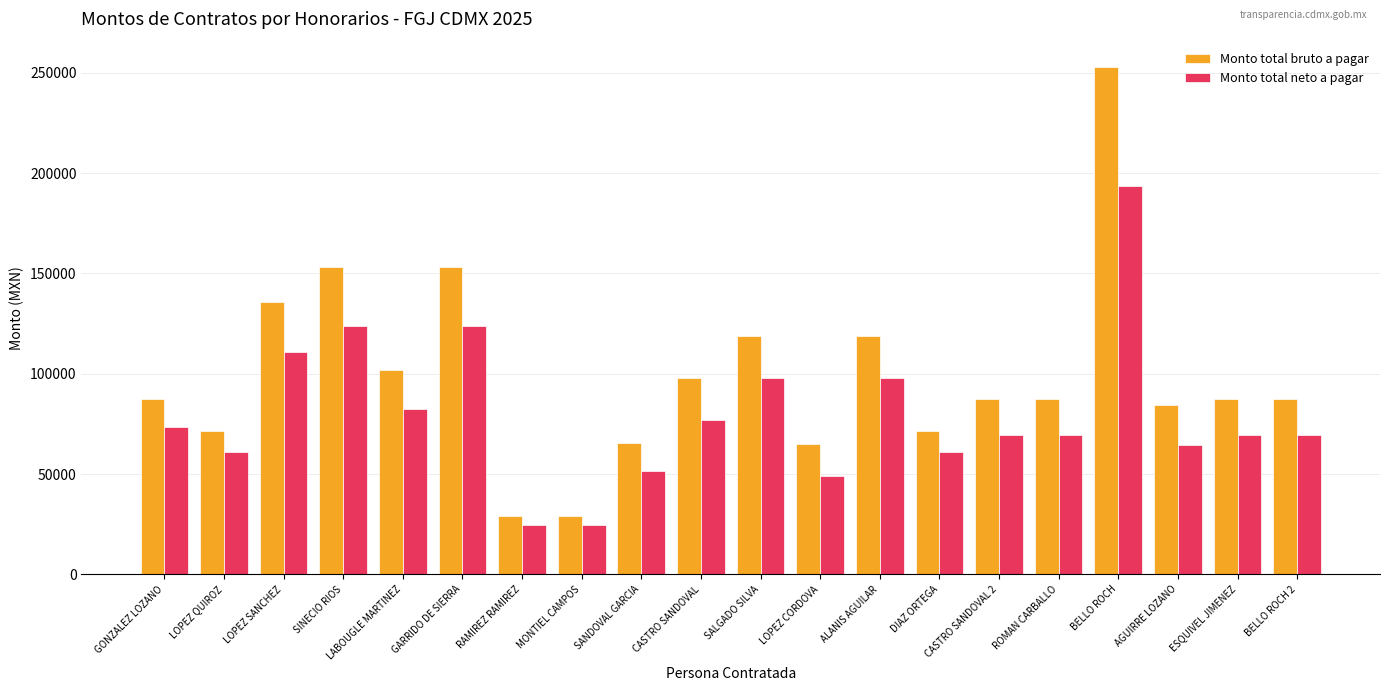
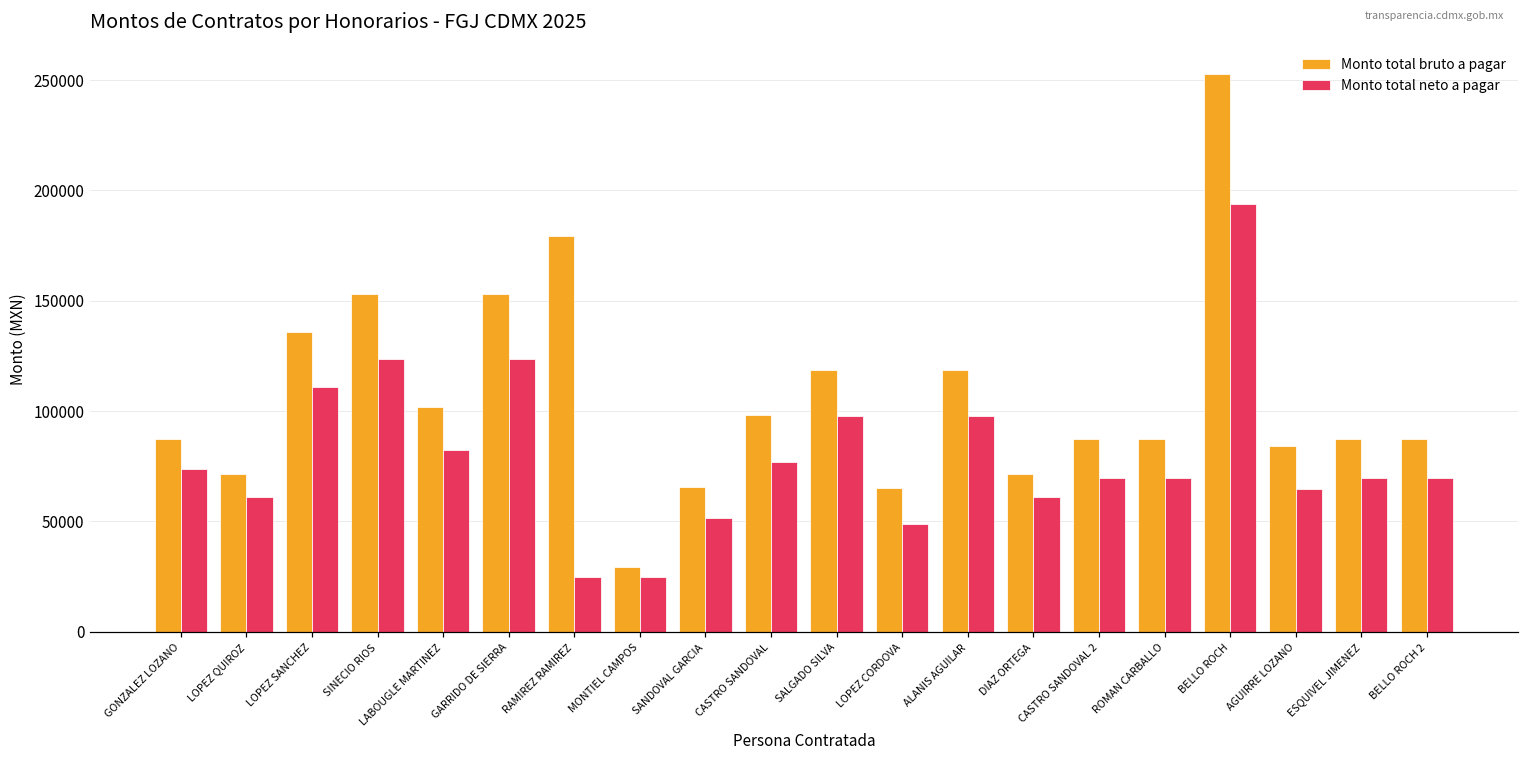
Monto total bruto a pagar, RAMIREZ RAMIREZ: 29000 -> 179000
